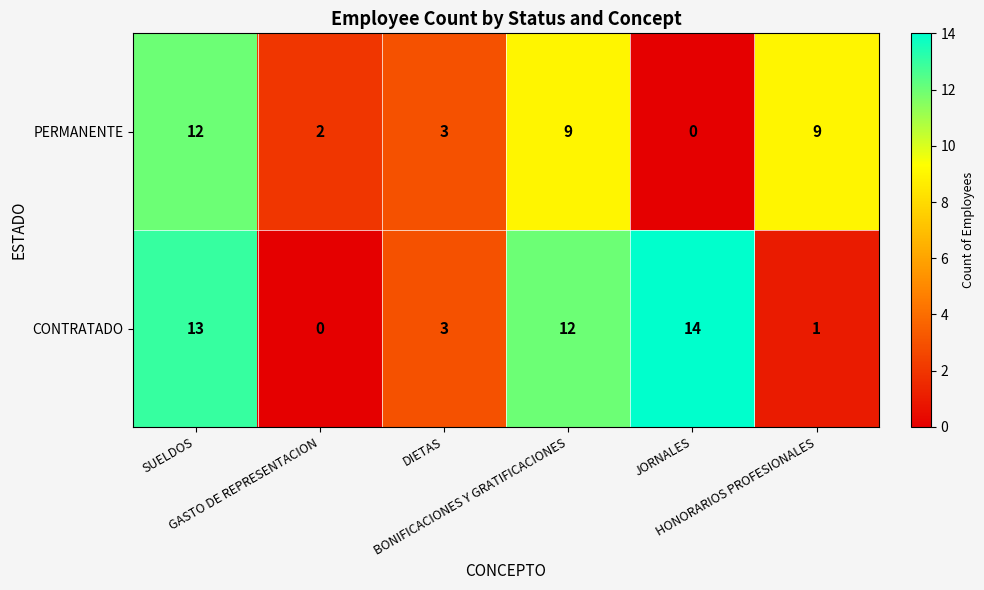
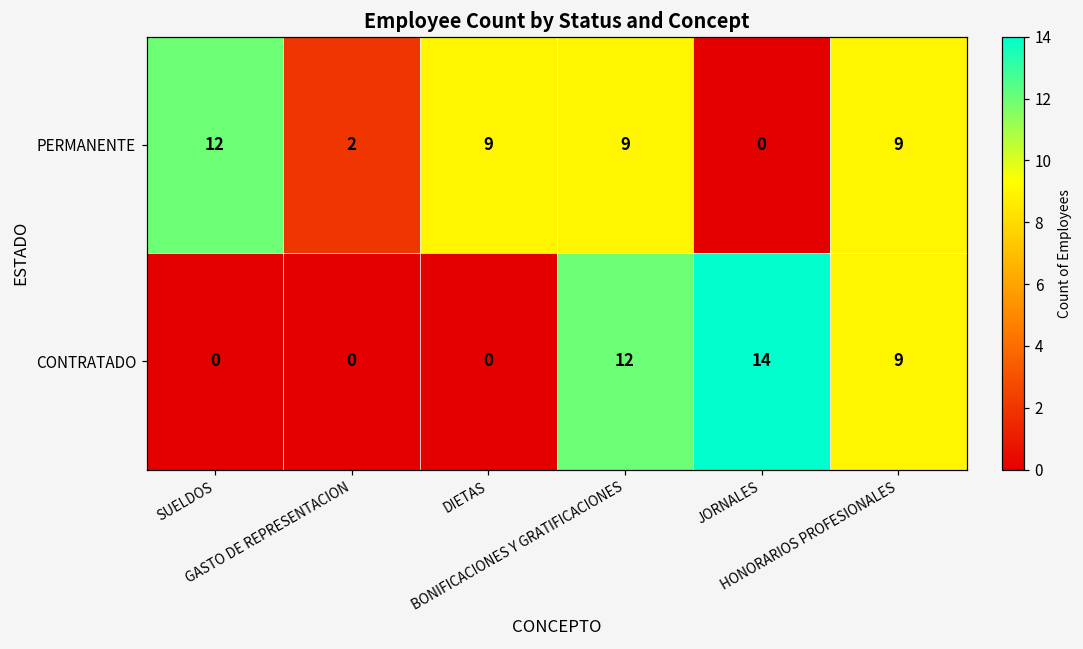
PERMANENTE, DIETAS: 3 -> 9
CONTRATADO, SUELDOS: 13 -> 0
CONTRATADO, DIETAS: 3 -> 0
CONTRATADO, HONORARIOS PROFESIONALES: 1 -> 9
